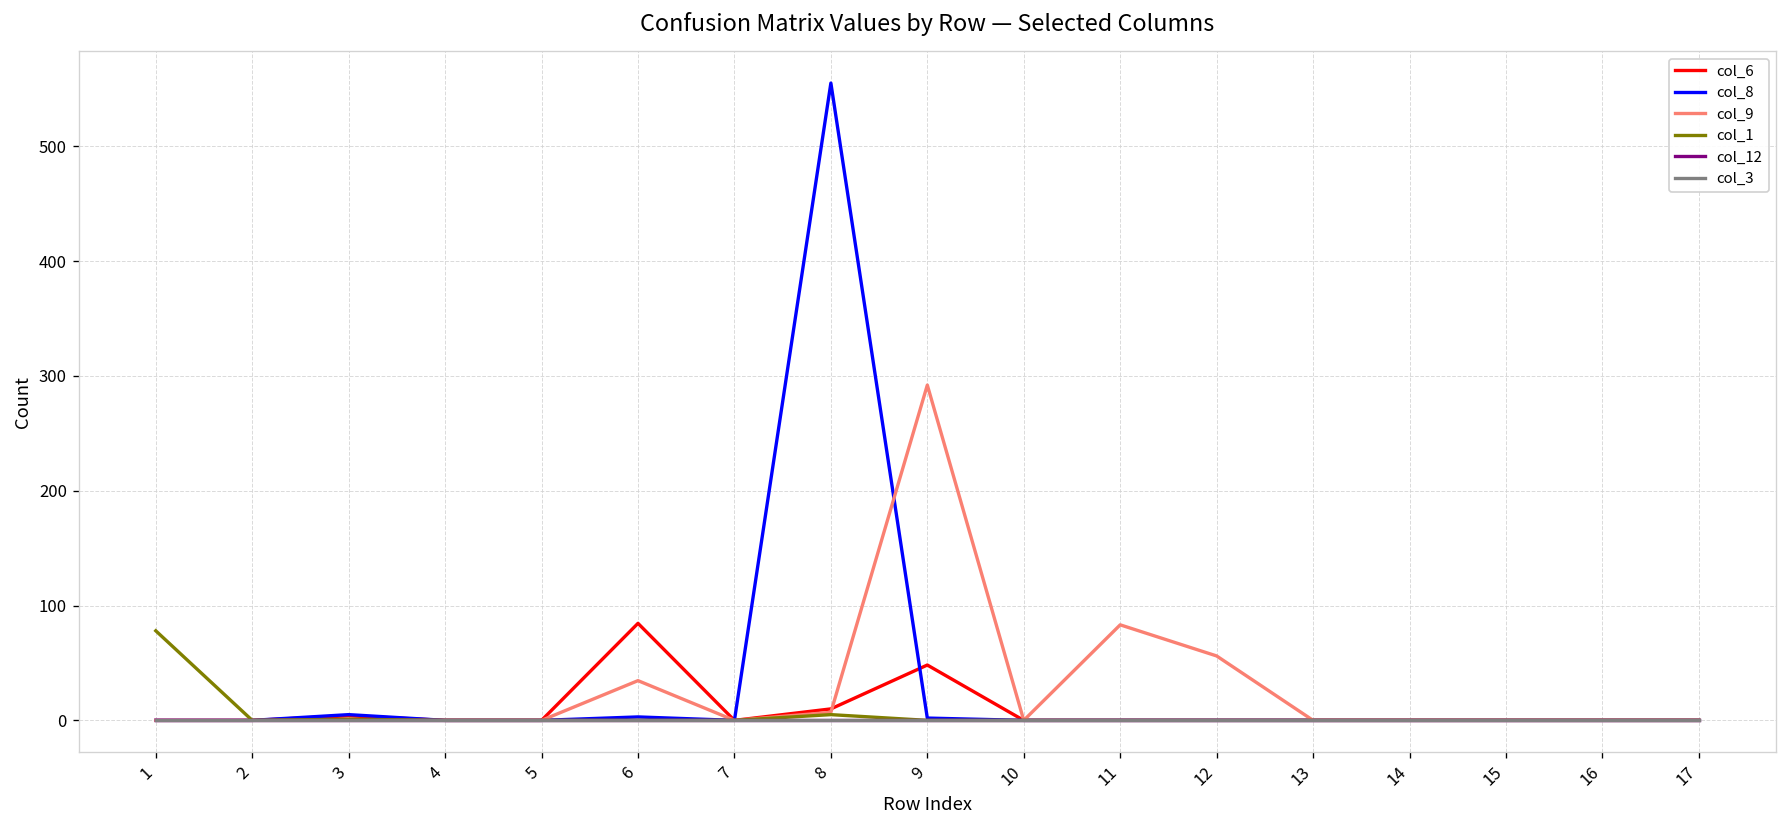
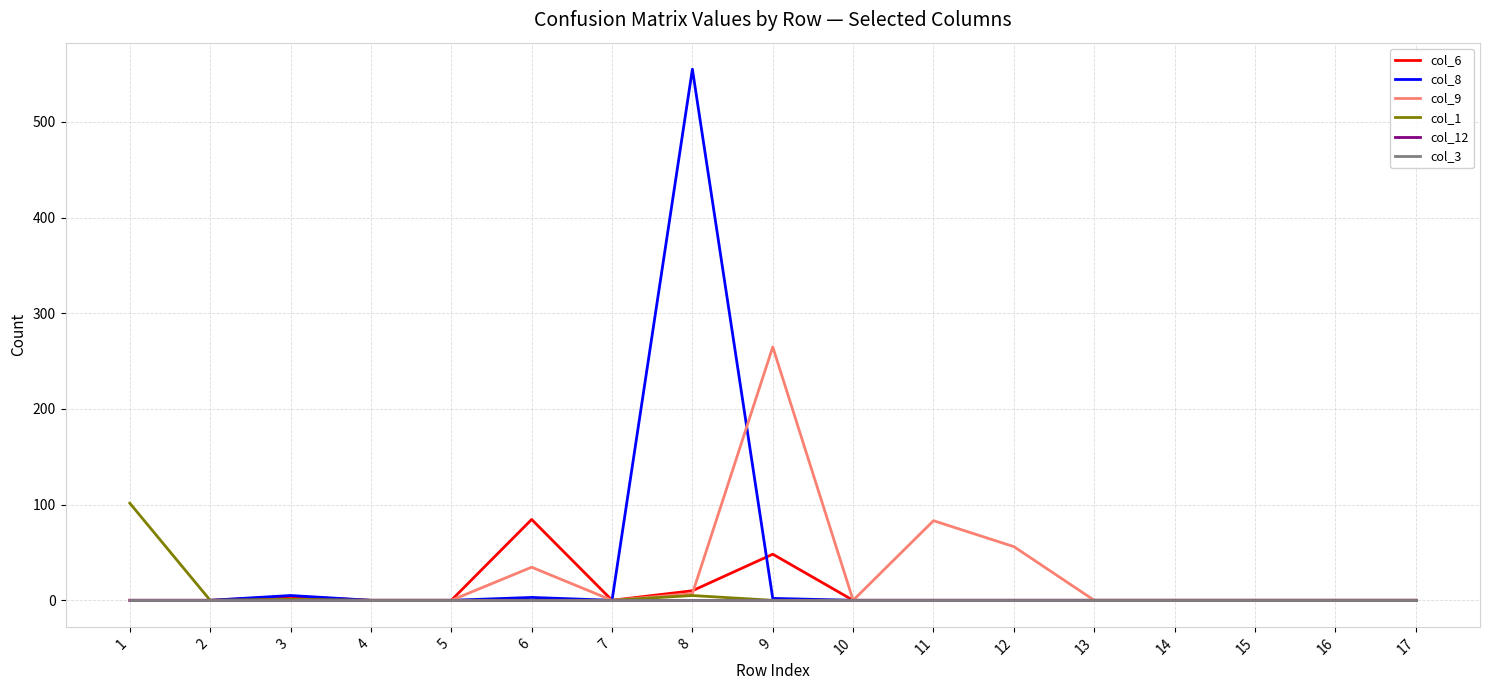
col_1, 1: 80 -> 100
col_9, 9: 290 -> 260
